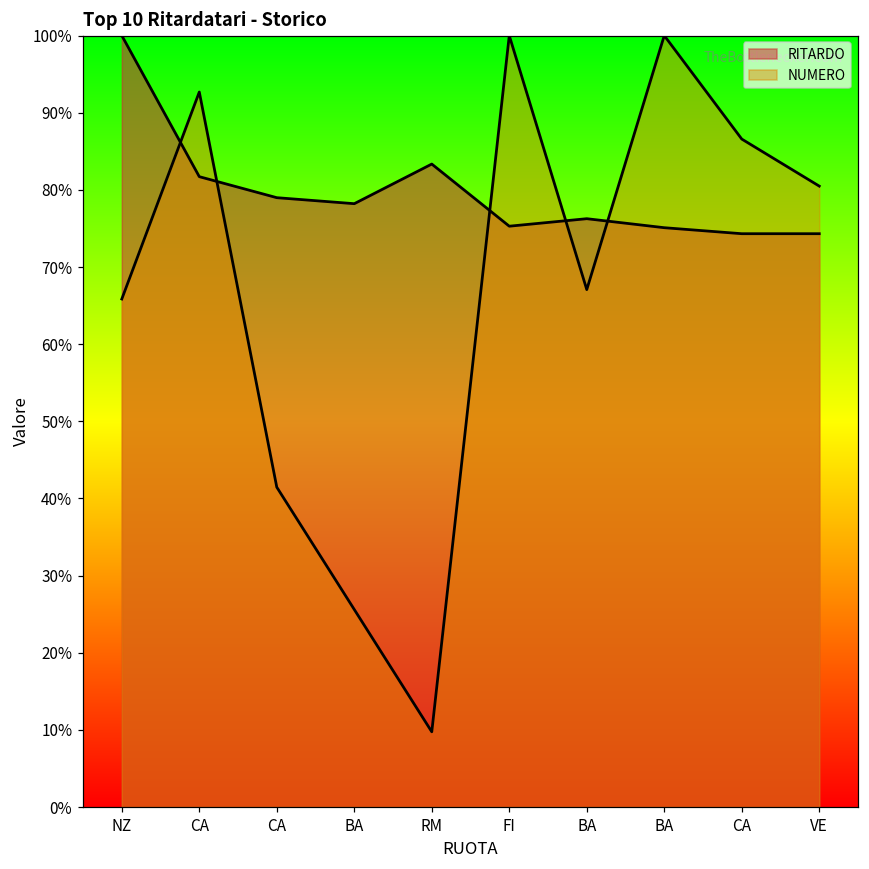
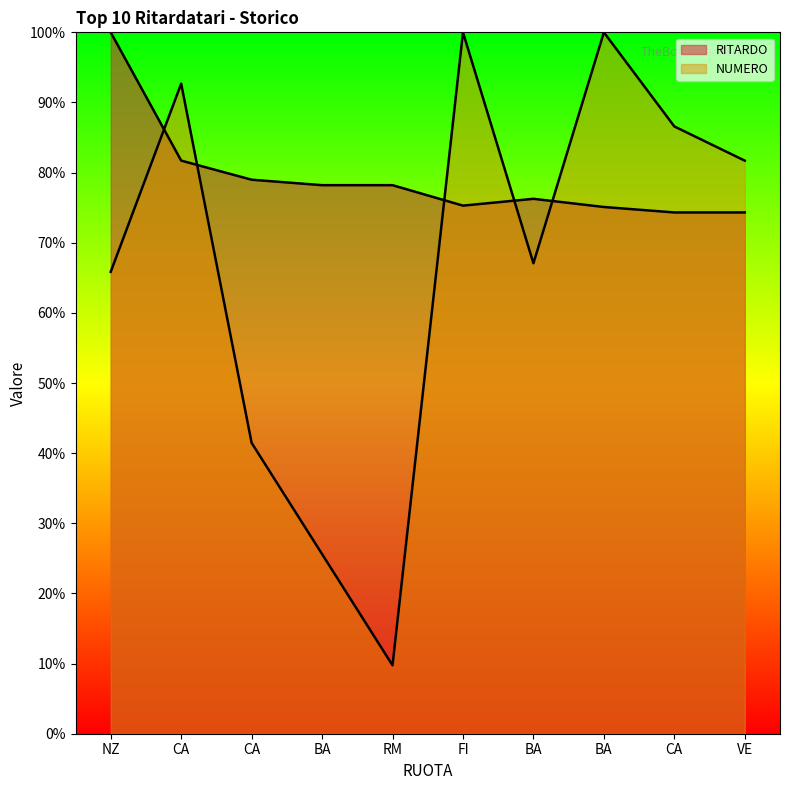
RITARDO, RM: 83% -> 78%
NUMERO, VE: 80% -> 82%
